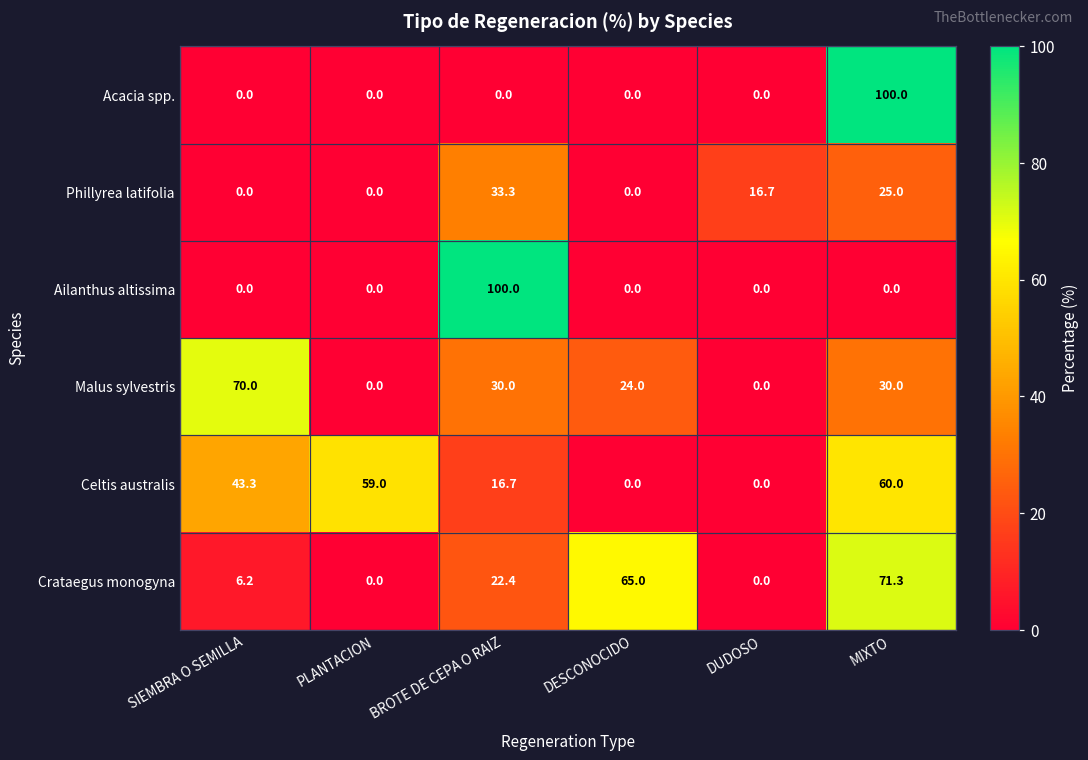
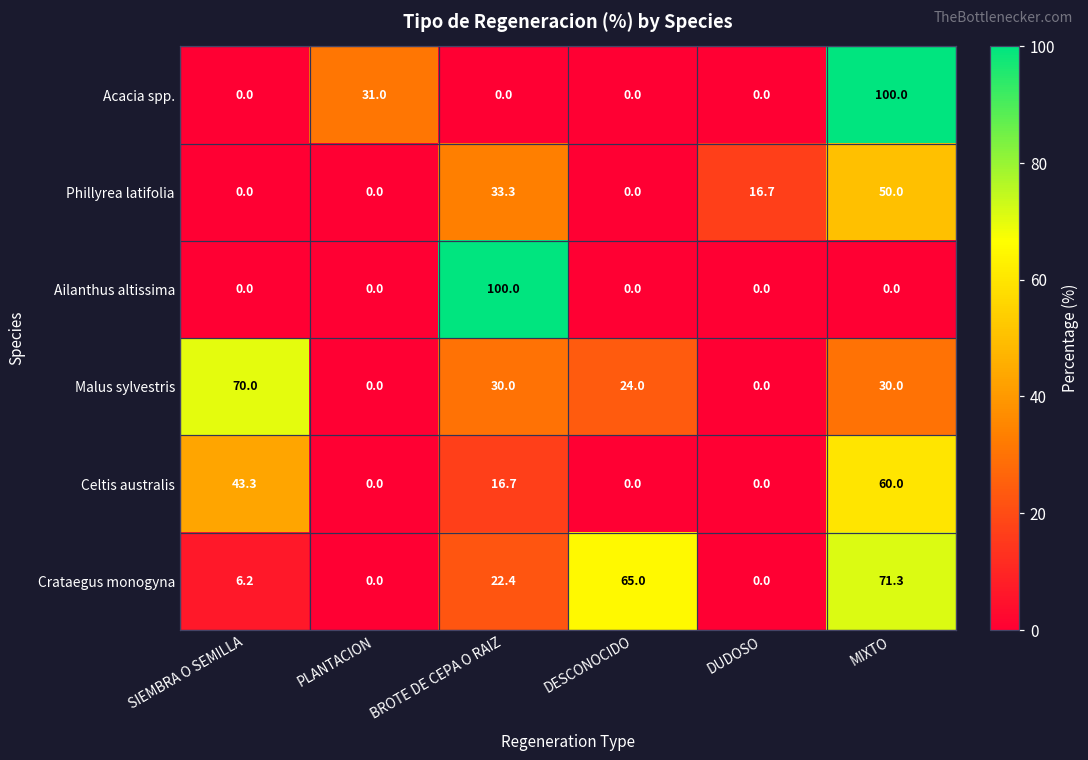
Acacia spp., PLANTACION: 0.0 -> 31.0
Phillyrea latifolia, MIXTO: 25.0 -> 50.0
Celtis australis, PLANTACION: 59.0 -> 0.0
